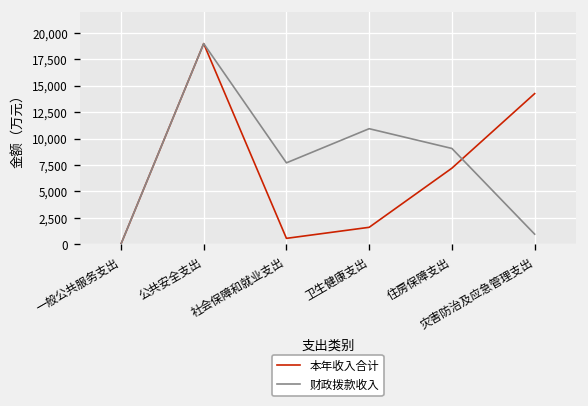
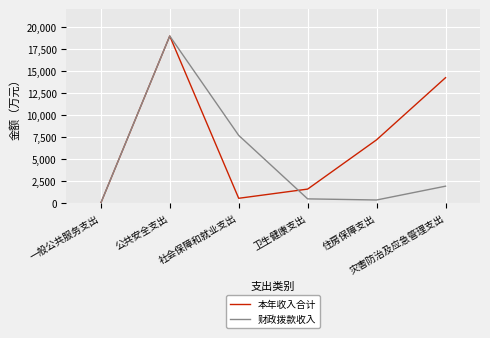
财政拨款收入, 卫生健康支出: 11,000 -> 0
财政拨款收入, 住房保障支出: 9,000 -> 0
财政拨款收入, 灾害防治及应急管理支出: 1,000 -> 2,000
